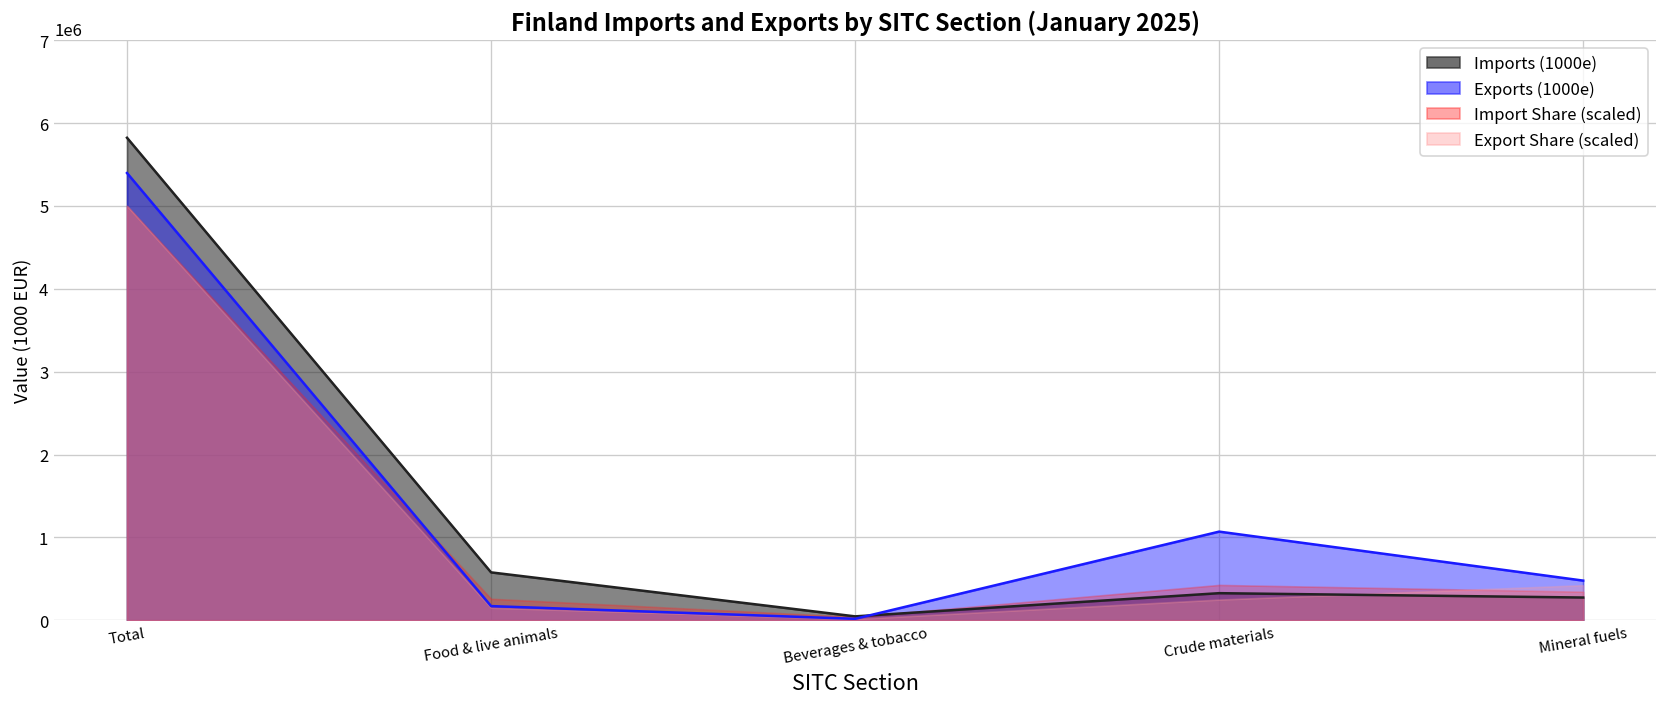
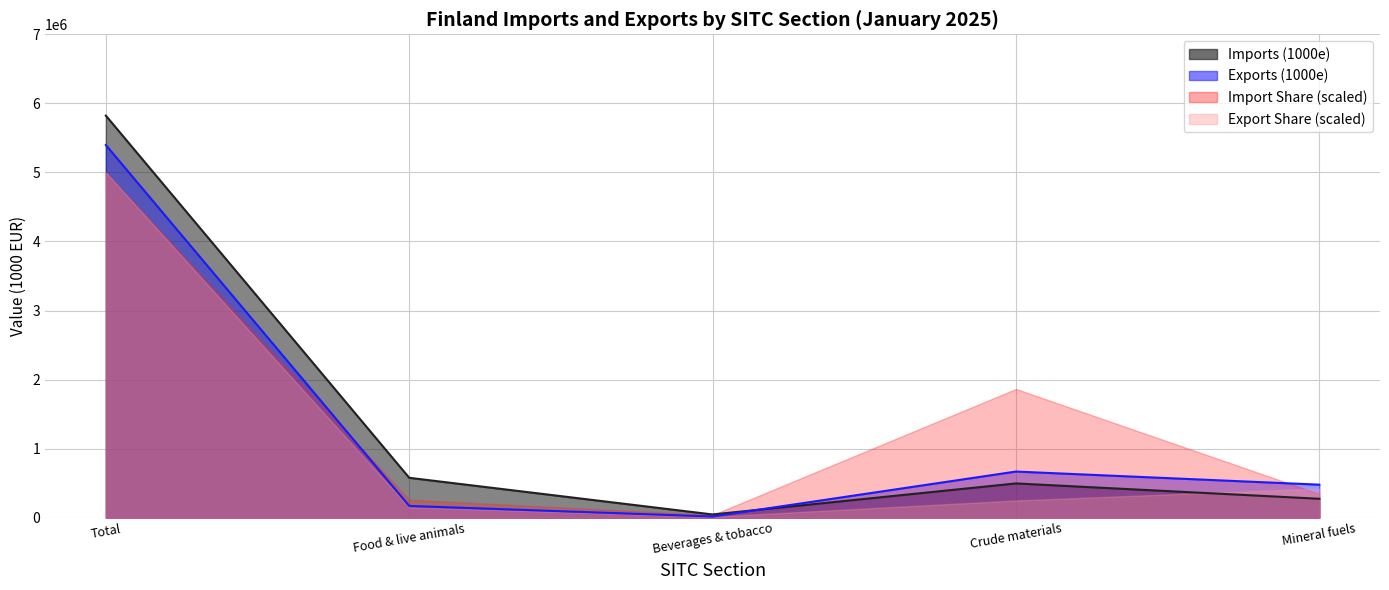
Imports (1000e), Crude materials: 300000 -> 500000
Exports (1000e), Crude materials: 1100000 -> 700000
Import Share (scaled), Crude materials: 400000 -> 1900000
